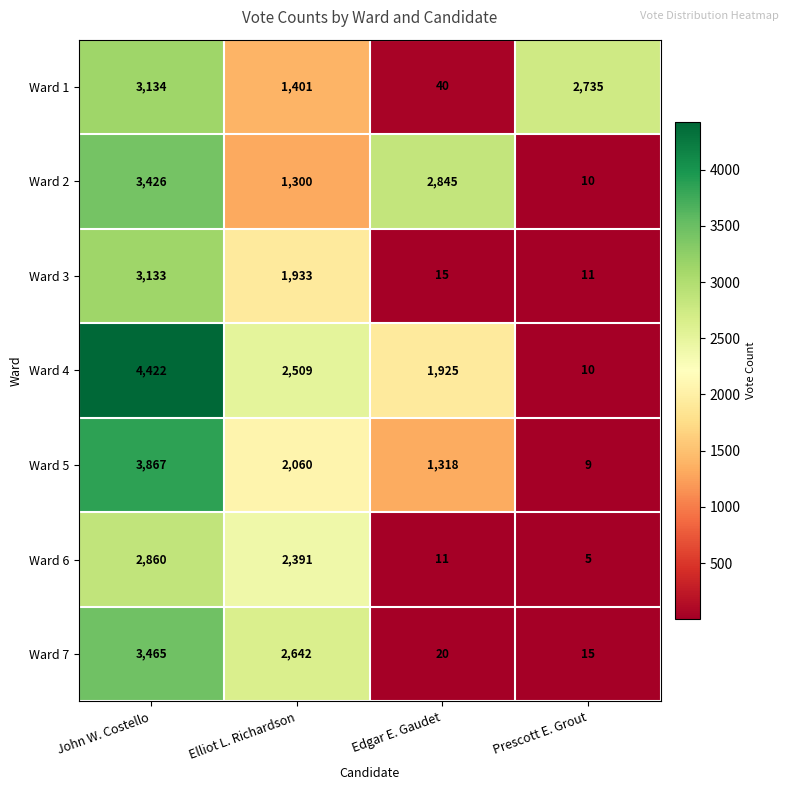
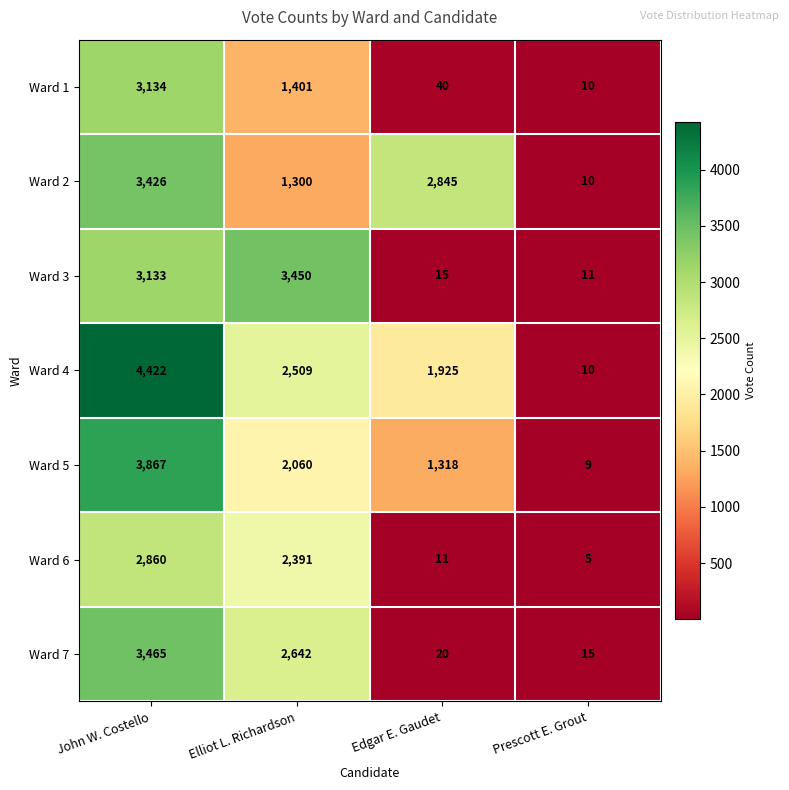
Ward 1, Prescott E. Grout: 2,735 -> 10
Ward 3, Elliot L. Richardson: 1,933 -> 3,450
